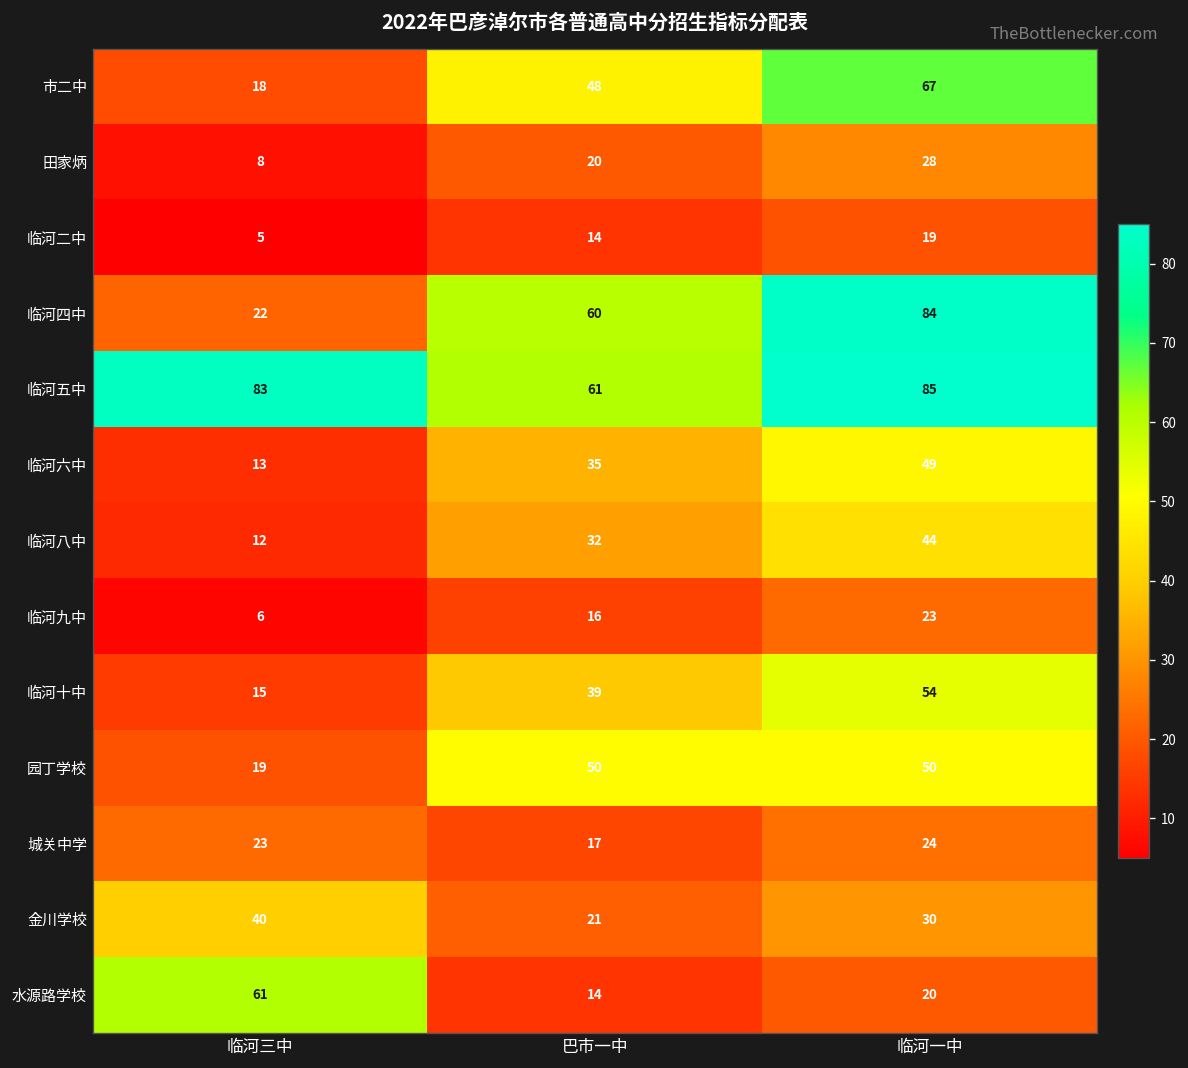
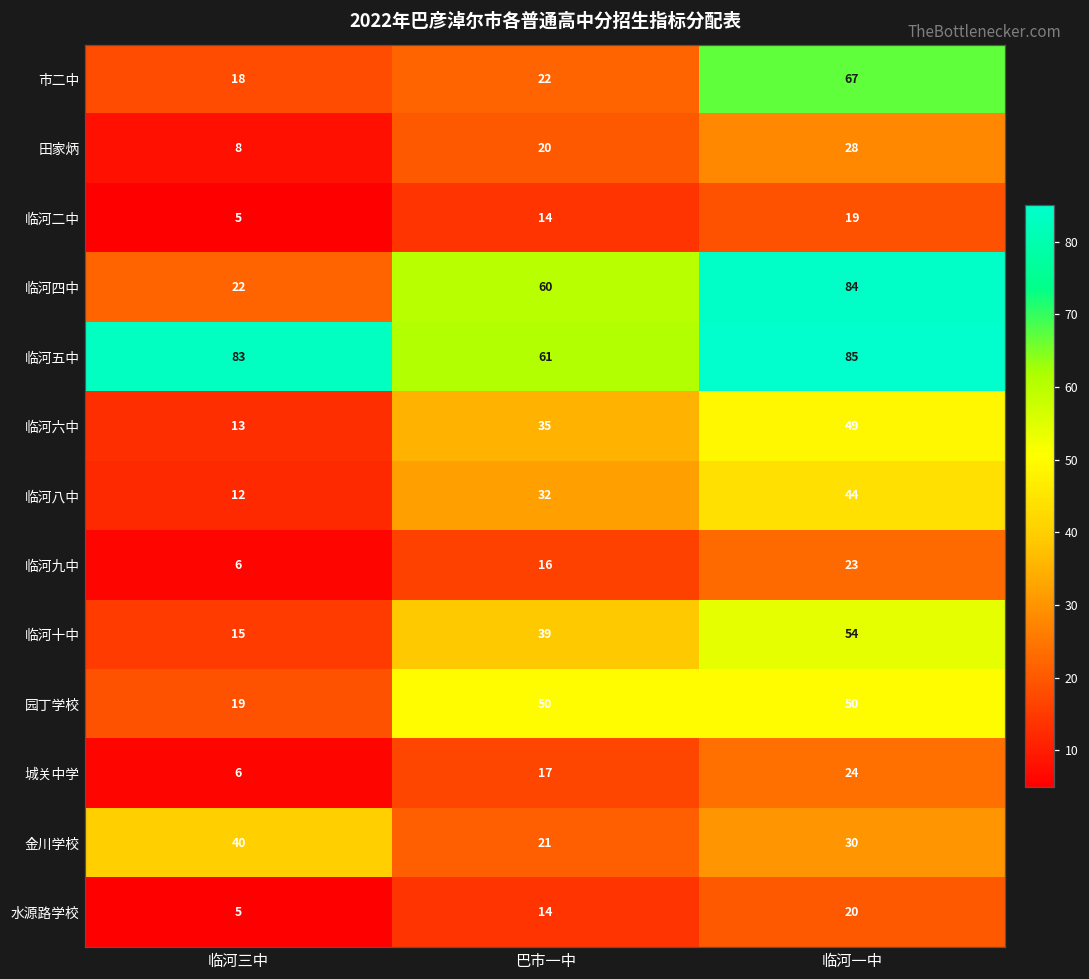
市二中, 巴市一中: 48 -> 22
城关中学, 临河三中: 23 -> 6
水源路学校, 临河三中: 61 -> 5
